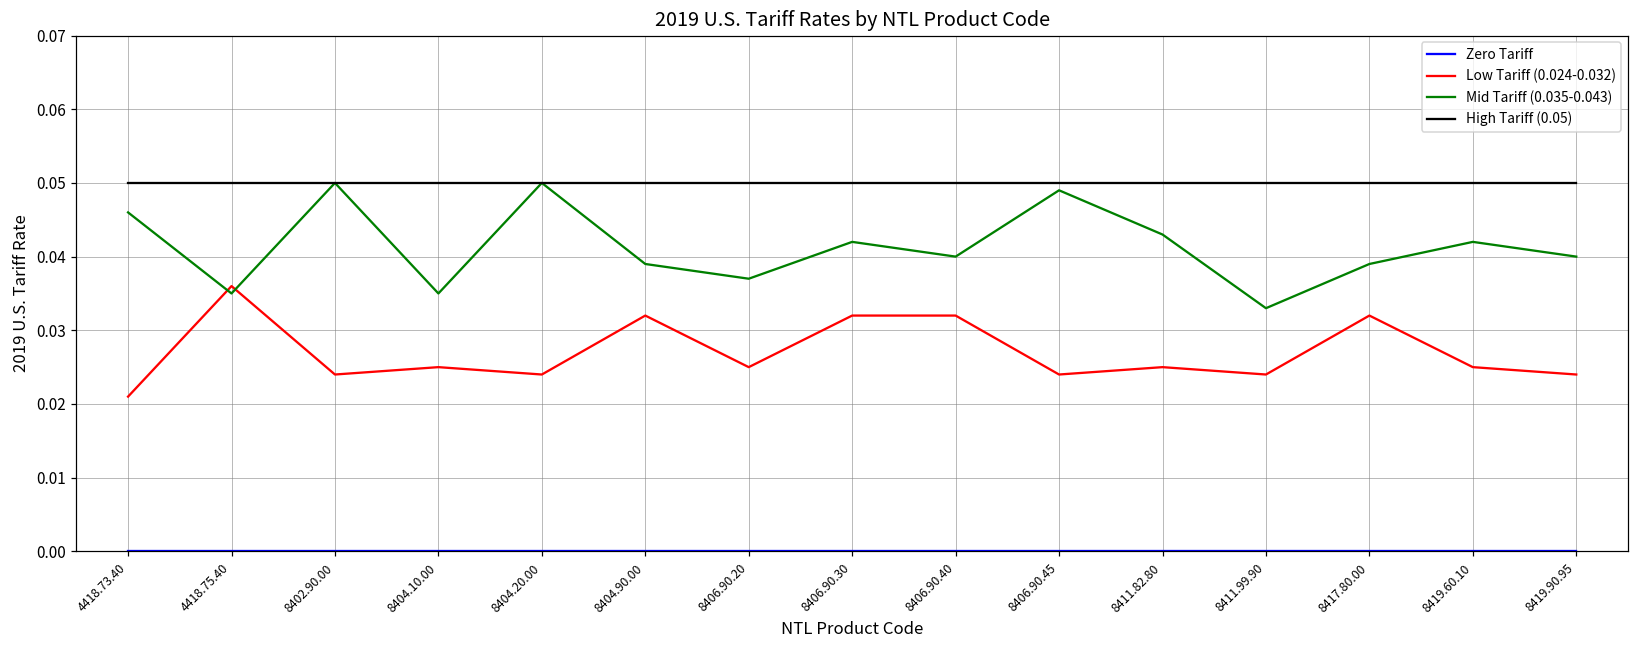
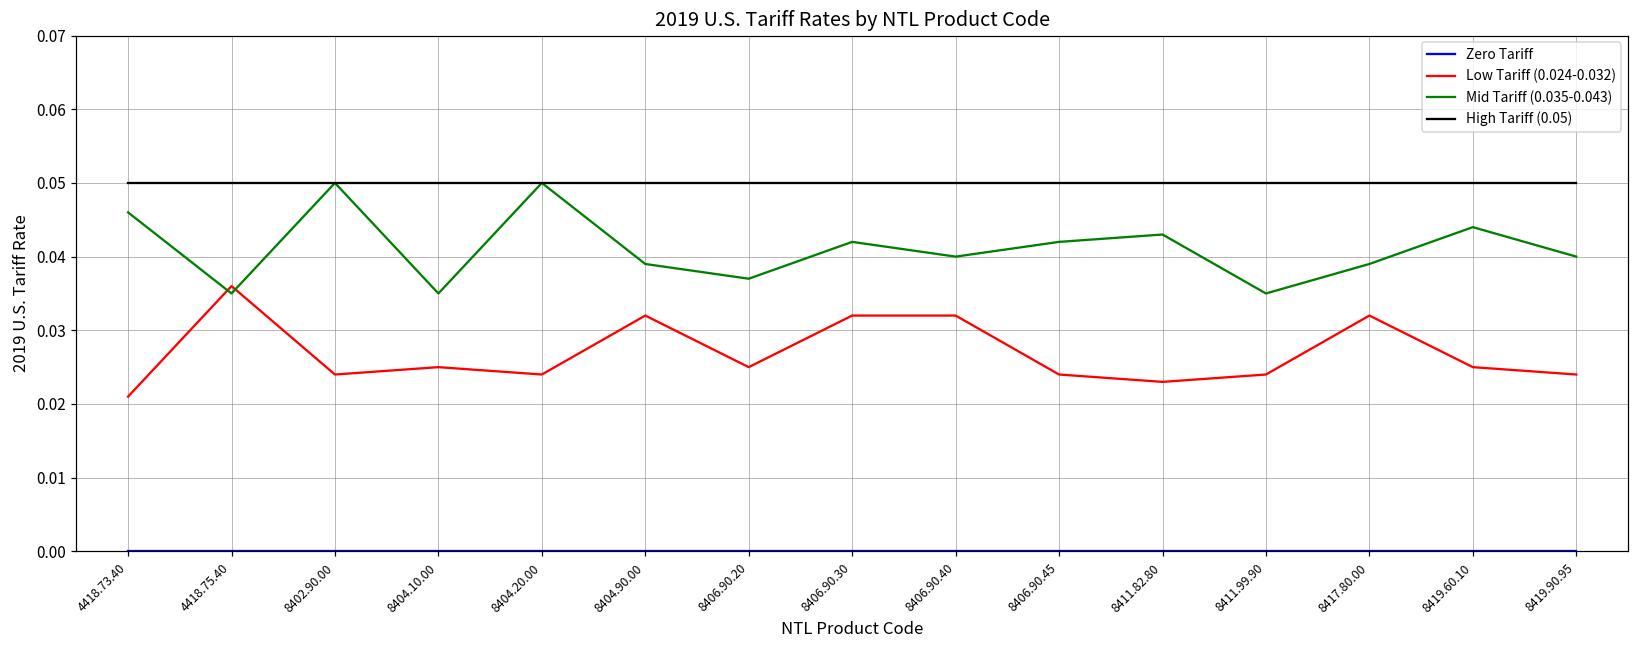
Mid Tariff (0.035-0.043), 8406.90.45: 0.049 -> 0.042
Low Tariff (0.024-0.032), 8411.82.80: 0.025 -> 0.023
Mid Tariff (0.035-0.043), 8411.99.90: 0.033 -> 0.035
Mid Tariff (0.035-0.043), 8419.60.10: 0.042 -> 0.044
